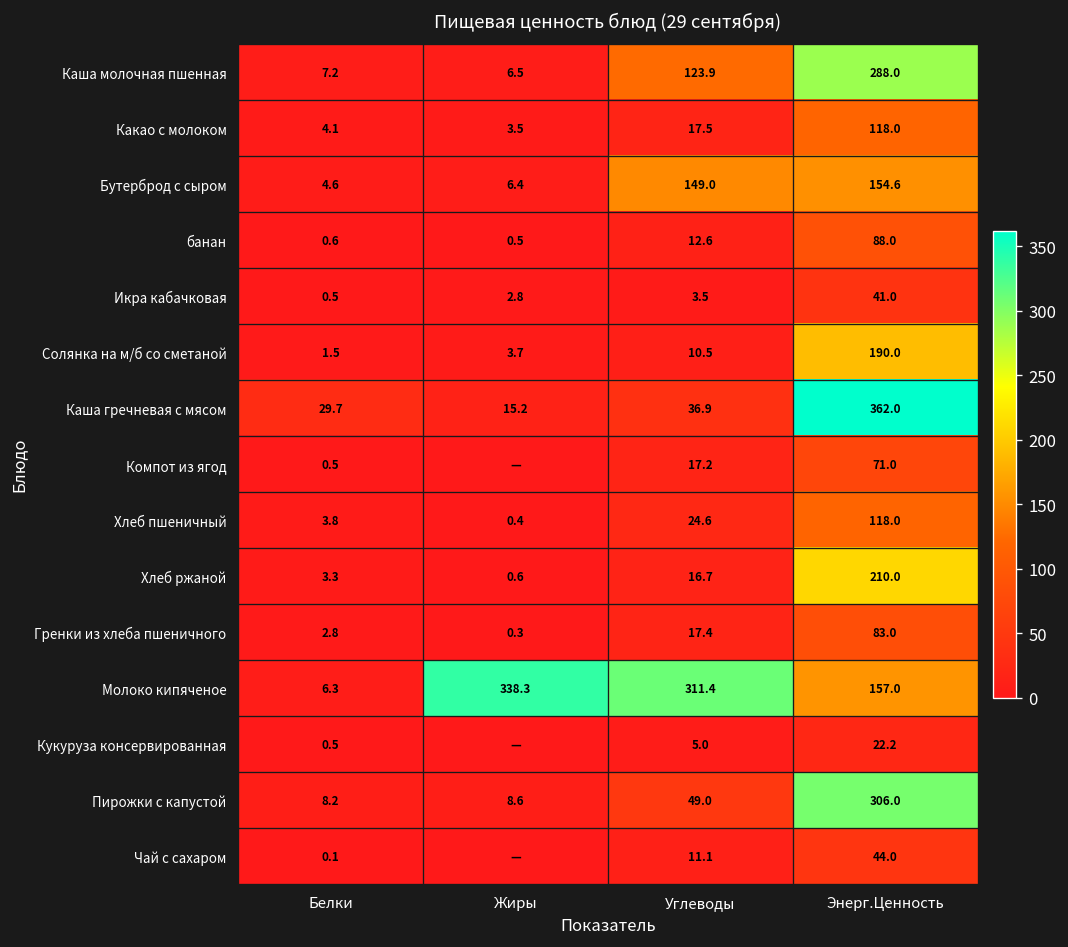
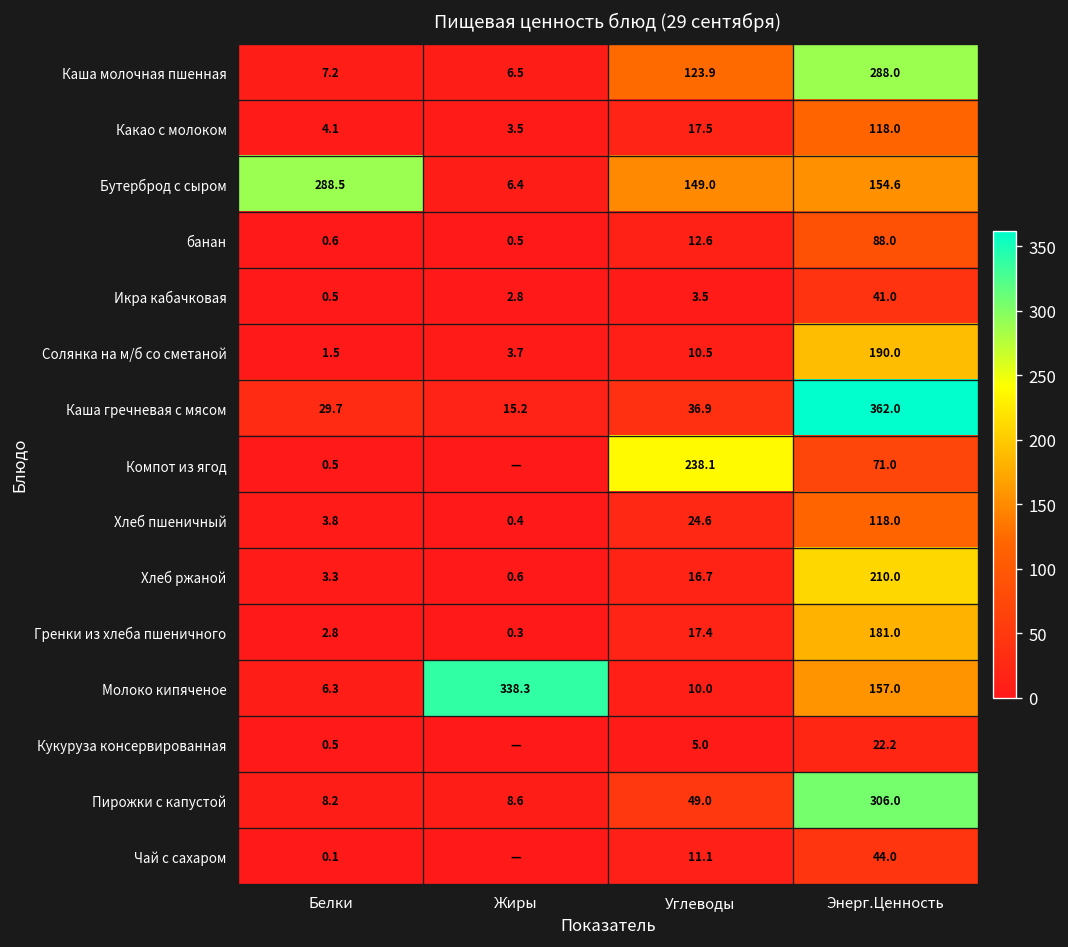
Бутерброд с сыром, Белки: 4.6 -> 288.5
Компот из ягод, Углеводы: 17.2 -> 238.1
Гренки из хлеба пшеничного, Энерг.Ценность: 83.0 -> 181.0
Молоко кипяченое, Углеводы: 311.4 -> 10.0
